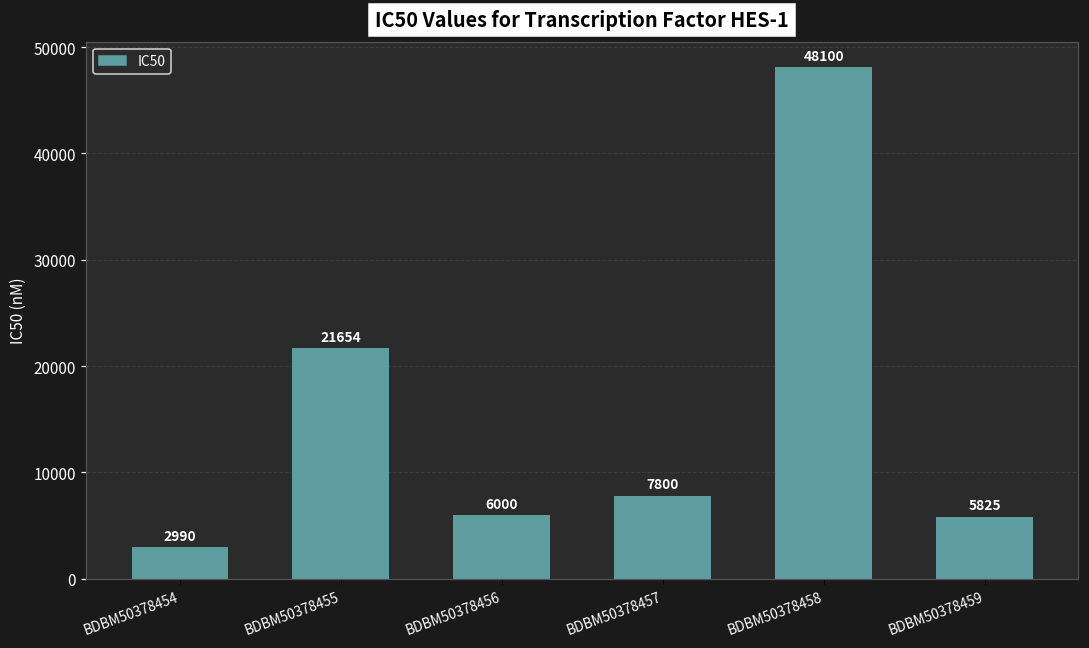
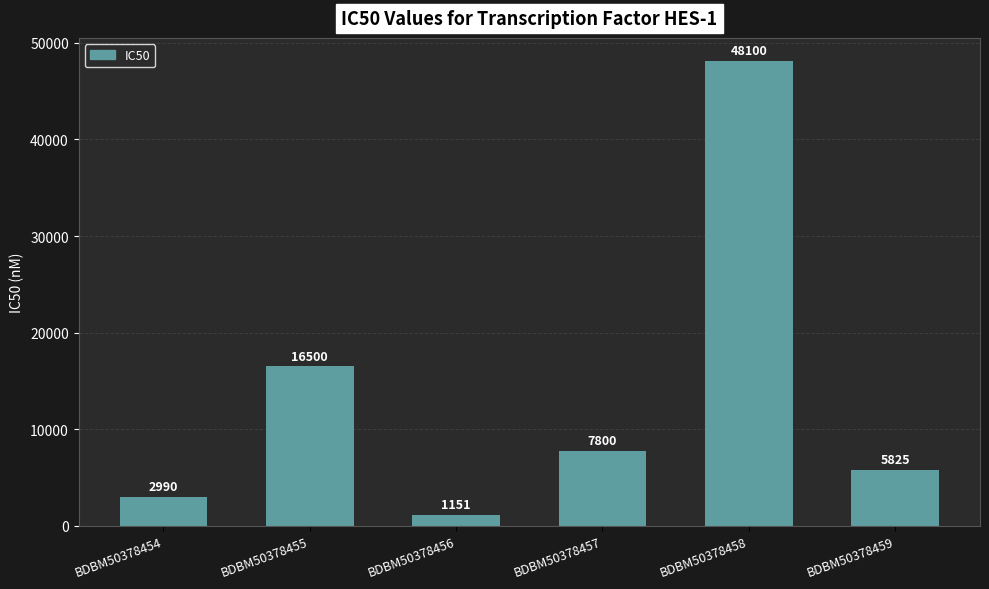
BDBM50378455: 21654 -> 16500
BDBM50378456: 6000 -> 1151
